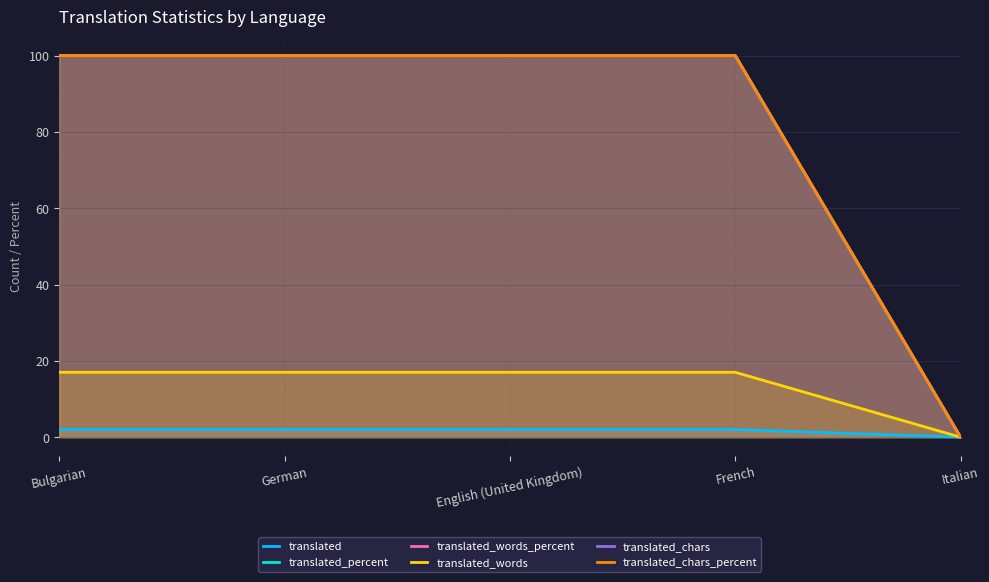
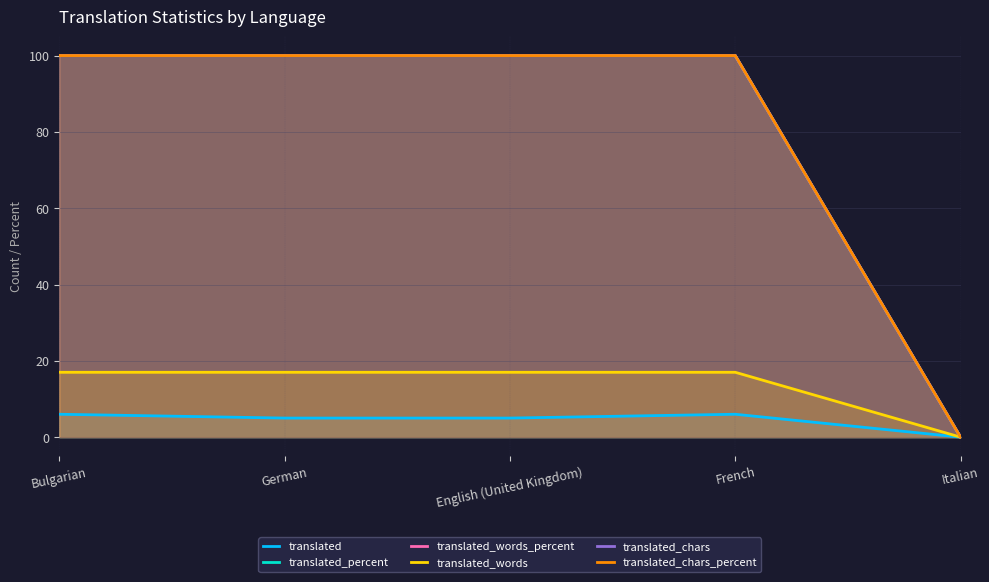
translated, Bulgarian: 2 -> 6
translated, German: 2 -> 5
translated, English (United Kingdom): 2 -> 5
translated, French: 2 -> 6
